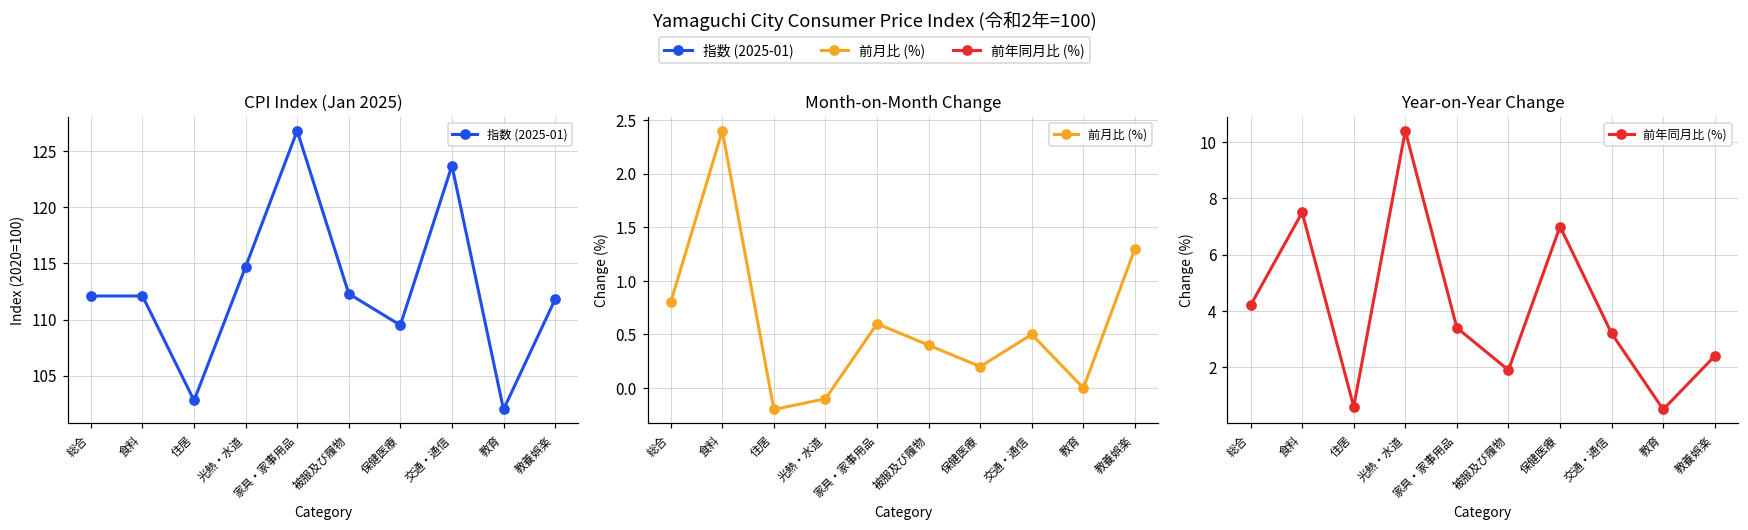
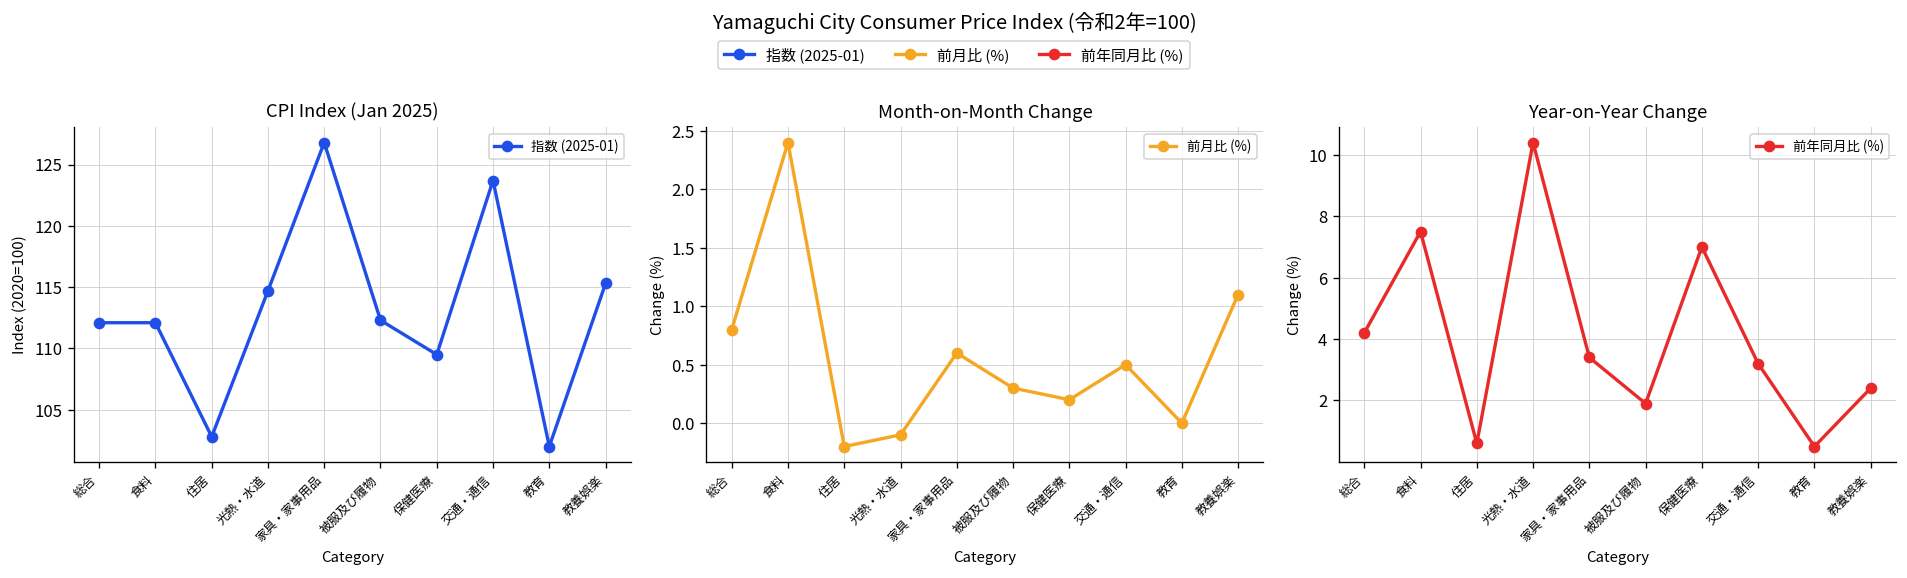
CPI Index (Jan 2025), 教養娯楽: 111.8 -> 115.3
Month-on-Month Change, 被服及び履物: 0.4 -> 0.3
Month-on-Month Change, 教養娯楽: 1.3 -> 1.1
